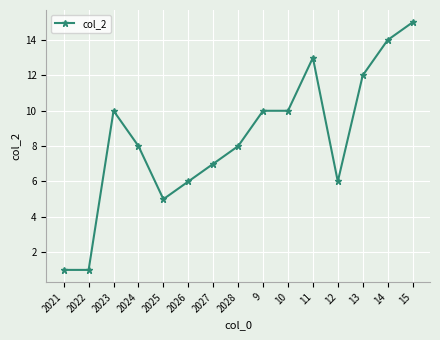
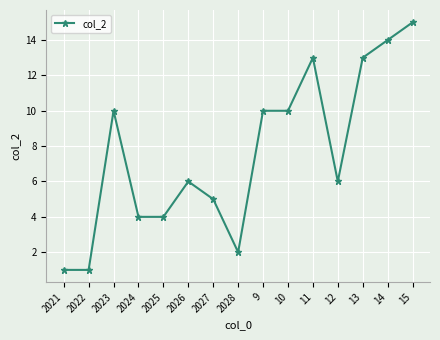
2024: 8 -> 4
2025: 5 -> 4
2027: 7 -> 5
2028: 8 -> 2
13: 12 -> 13
